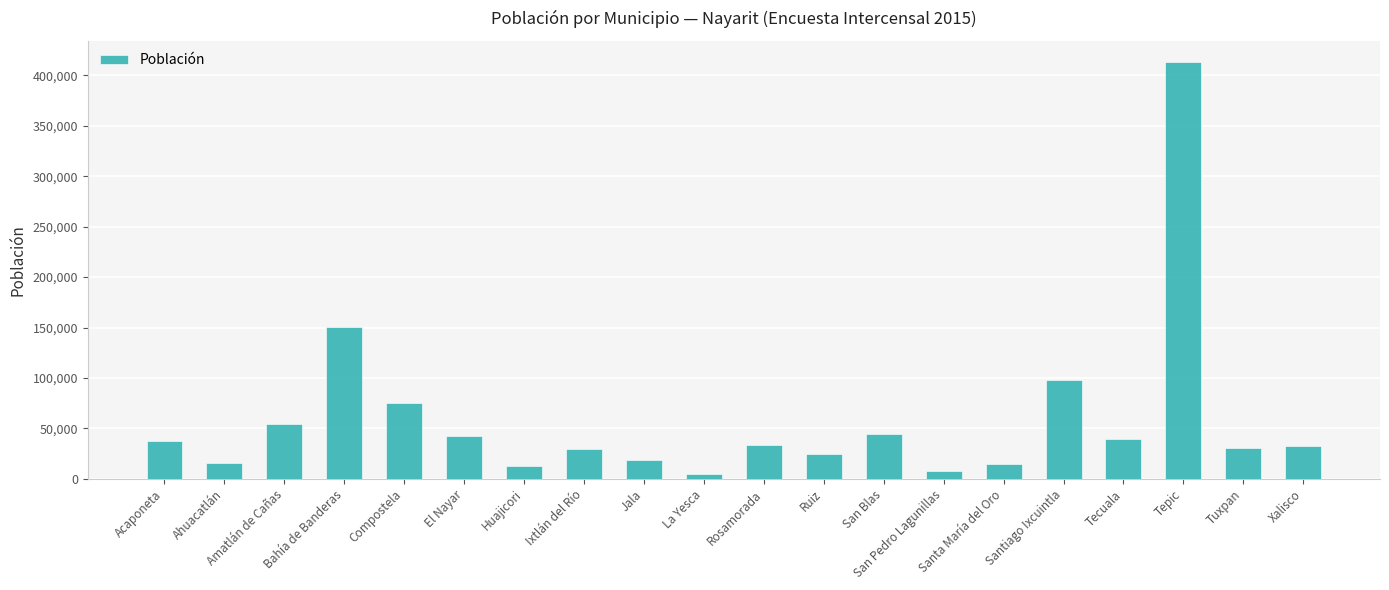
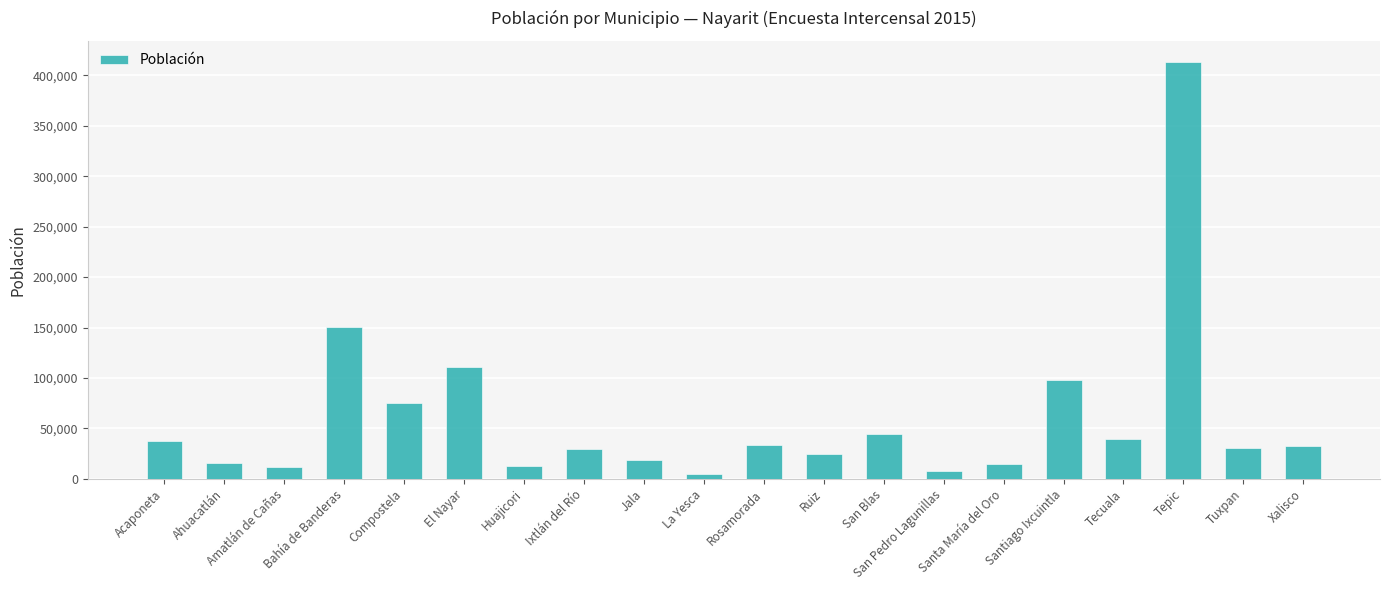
Amatlán de Cañas: 54,000 -> 12,000
El Nayar: 43,000 -> 110,000
